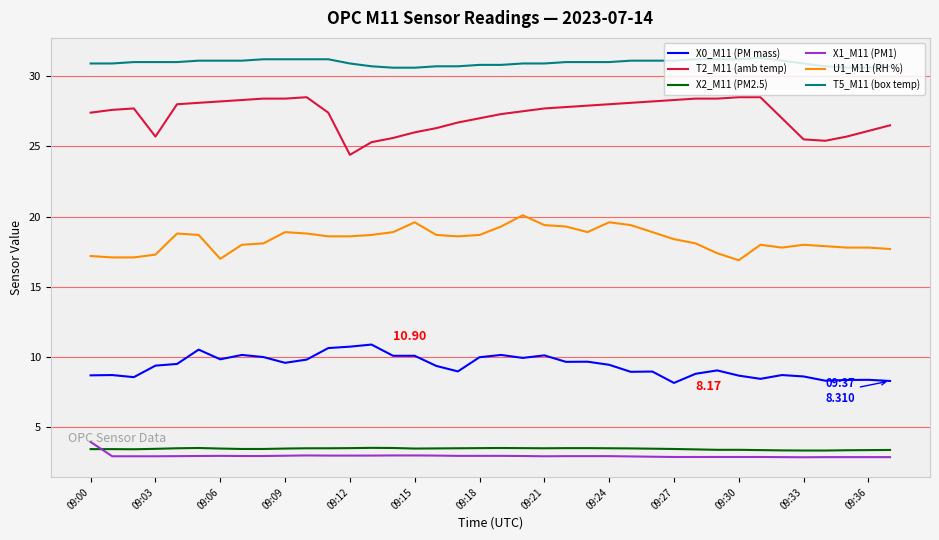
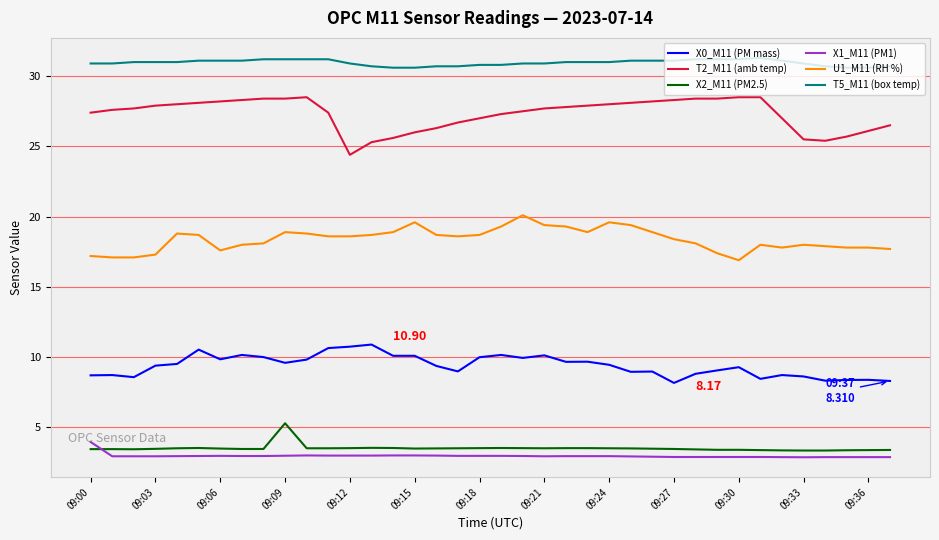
T2_M11 (amb temp), 09:03: 25.7 -> 27.9
U1_M11 (RH %), 09:06: 17.0 -> 17.6
X2_M11 (PM2.5), 09:09: 3.5 -> 5.3
X0_M11 (PM mass), 09:30: 8.7 -> 9.3
